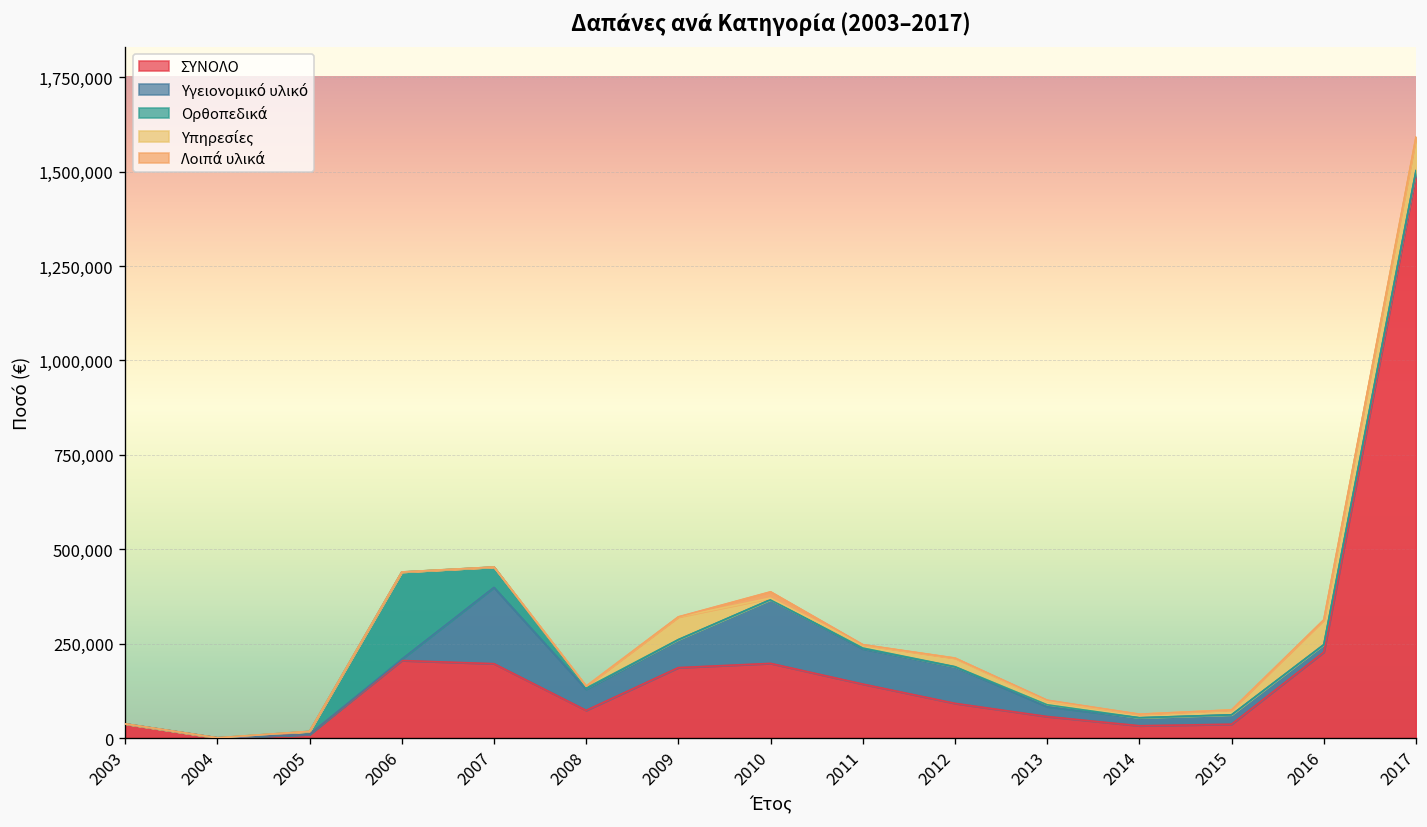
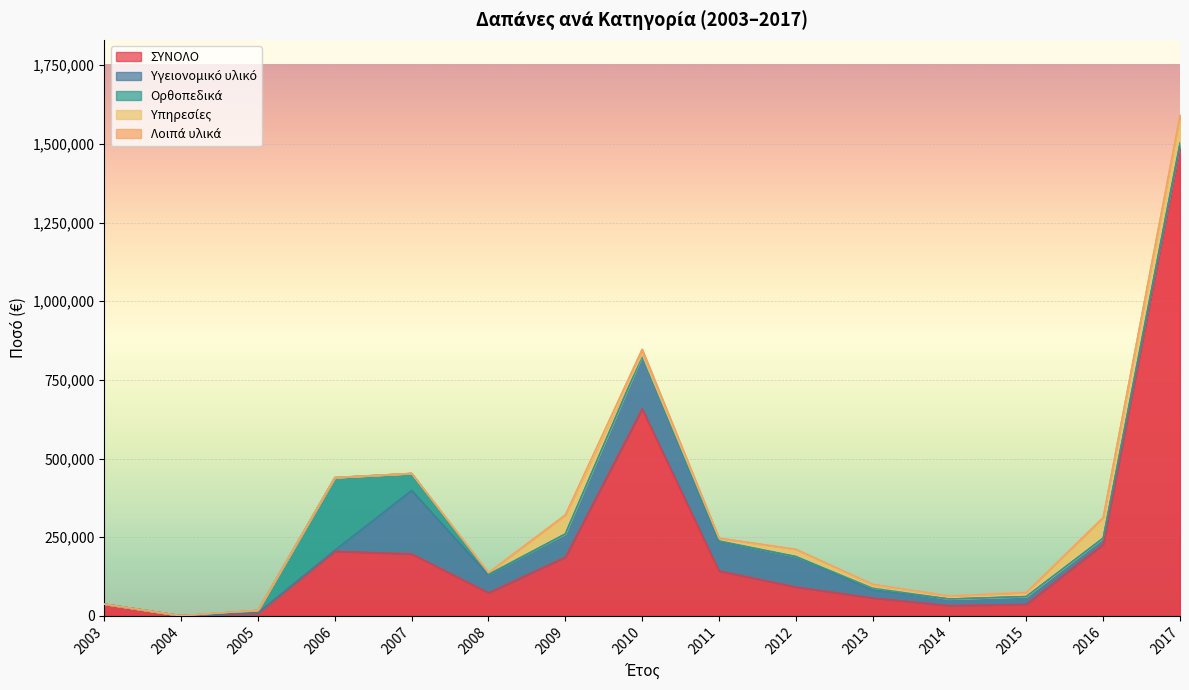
ΣΥΝΟΛΟ, 2010: 200,000 -> 660,000
